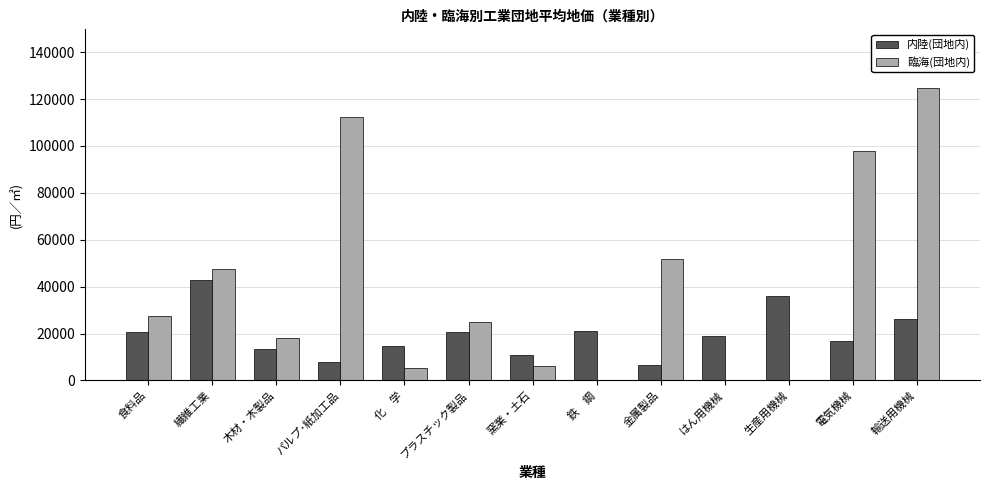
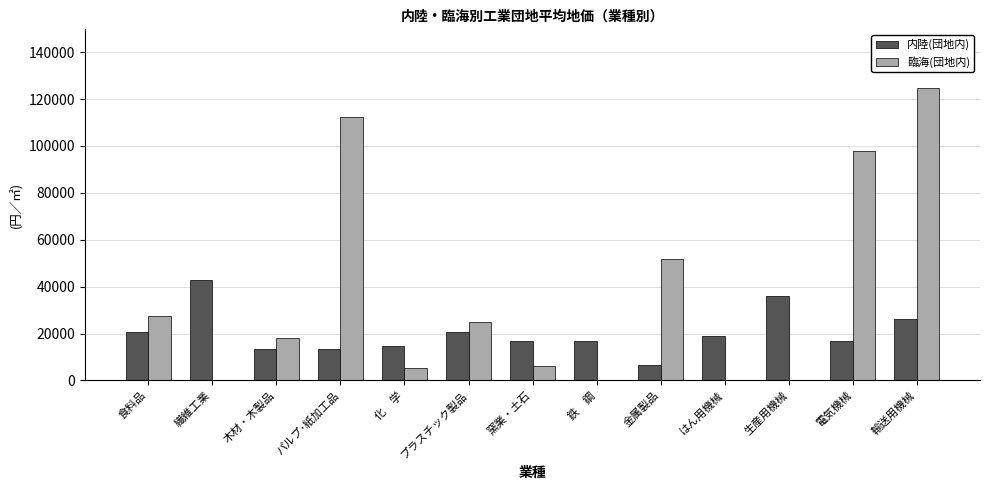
臨海(団地内), 繊維工業: 47000 -> 0
内陸(団地内), パルプ･紙加工品: 8000 -> 13000
内陸(団地内), 窯業・土石: 11000 -> 17000
内陸(団地内), 鉄 鋼: 21000 -> 17000
